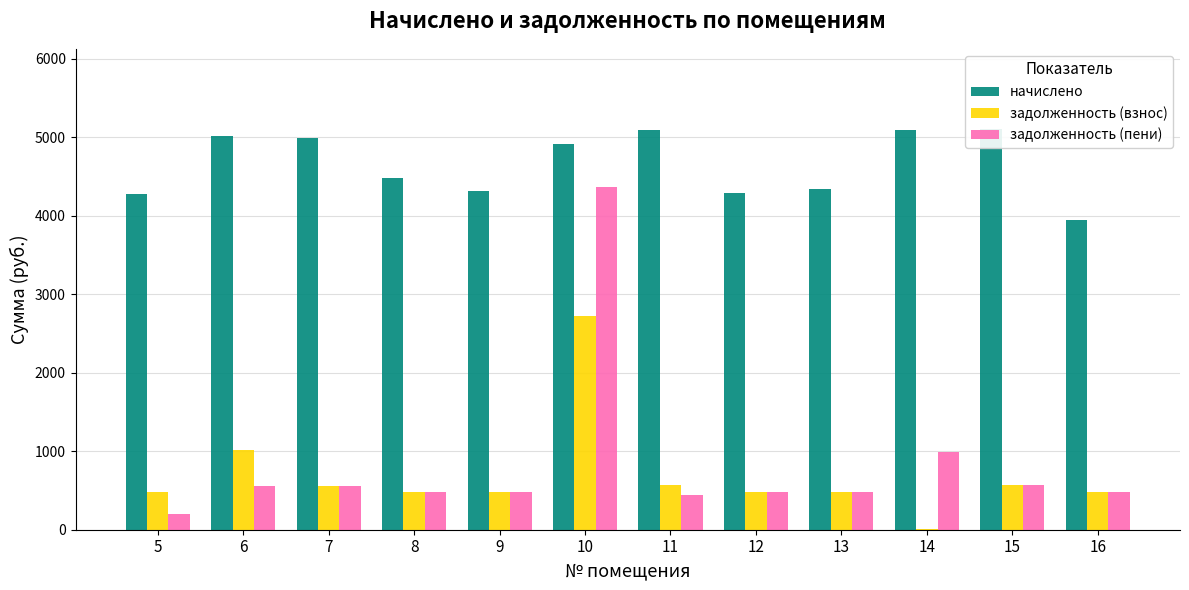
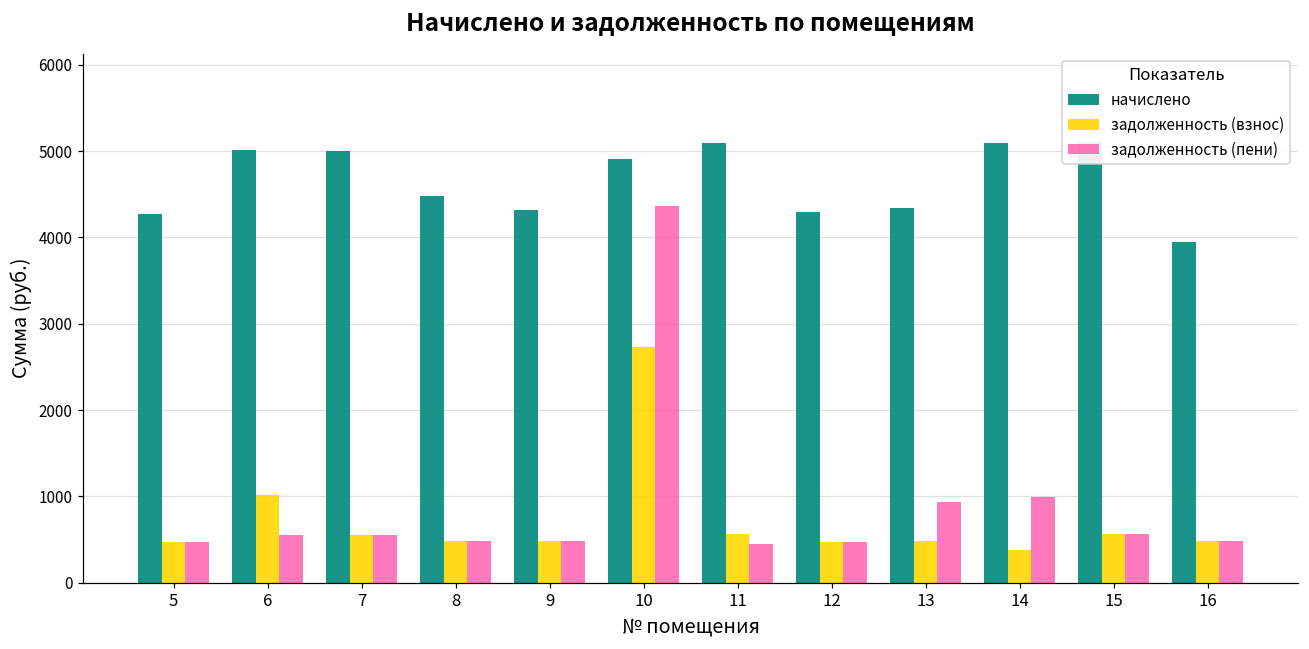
задолженность (пени), 5: 200 -> 500
задолженность (пени), 13: 500 -> 900
задолженность (взнос), 14: 0 -> 400
